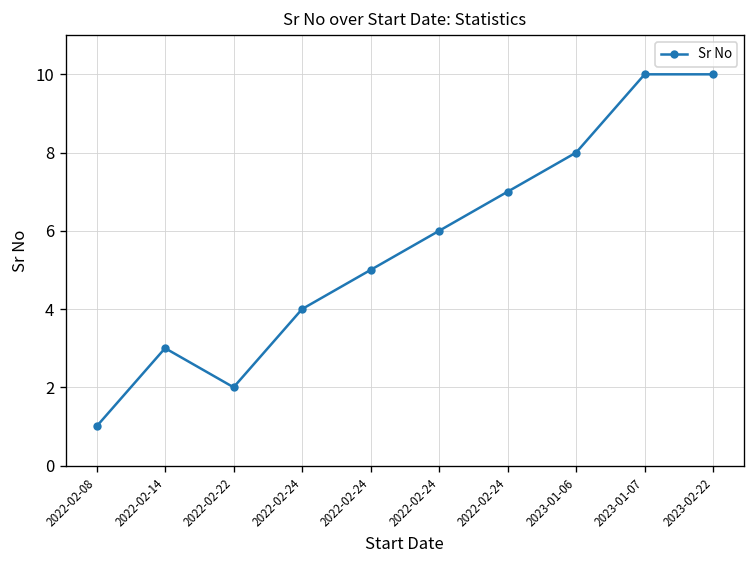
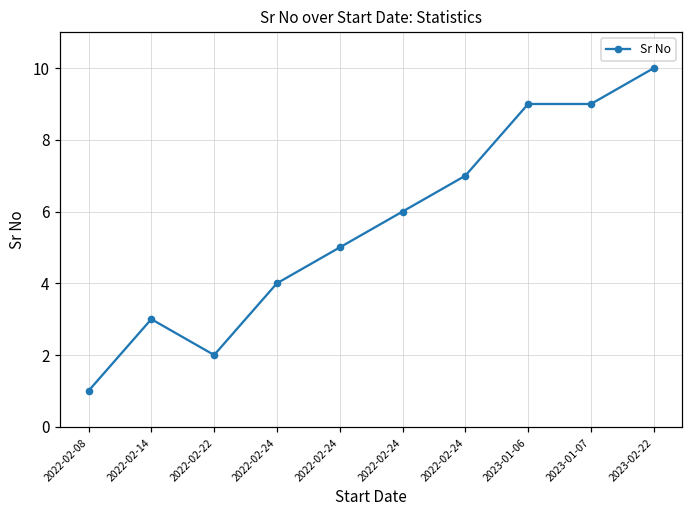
2023-01-06: 8 -> 9
2023-01-07: 10 -> 9
